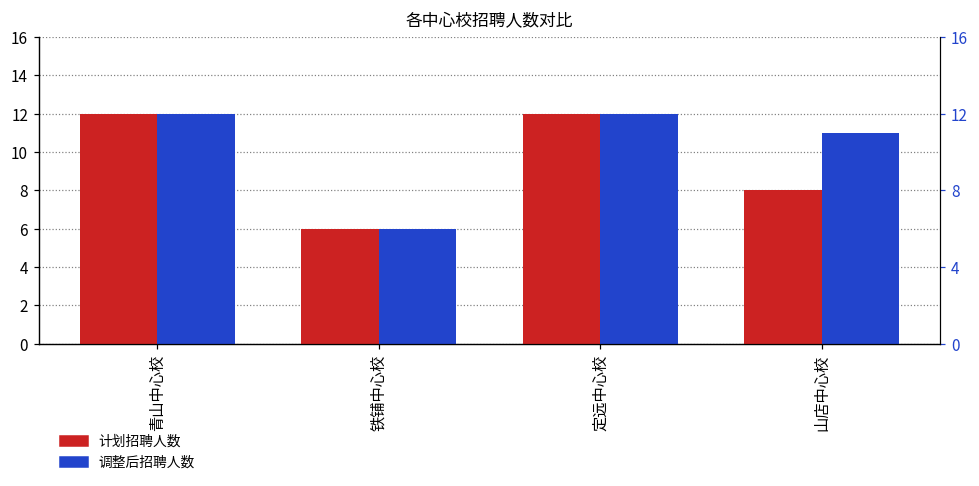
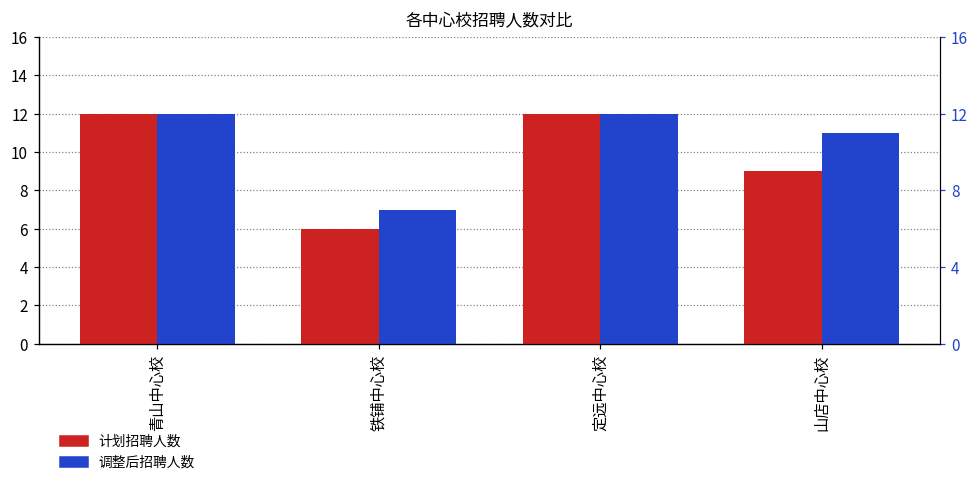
调整后招聘人数, 铁铺中心校: 6 -> 7
计划招聘人数, 山店中心校: 8 -> 9
